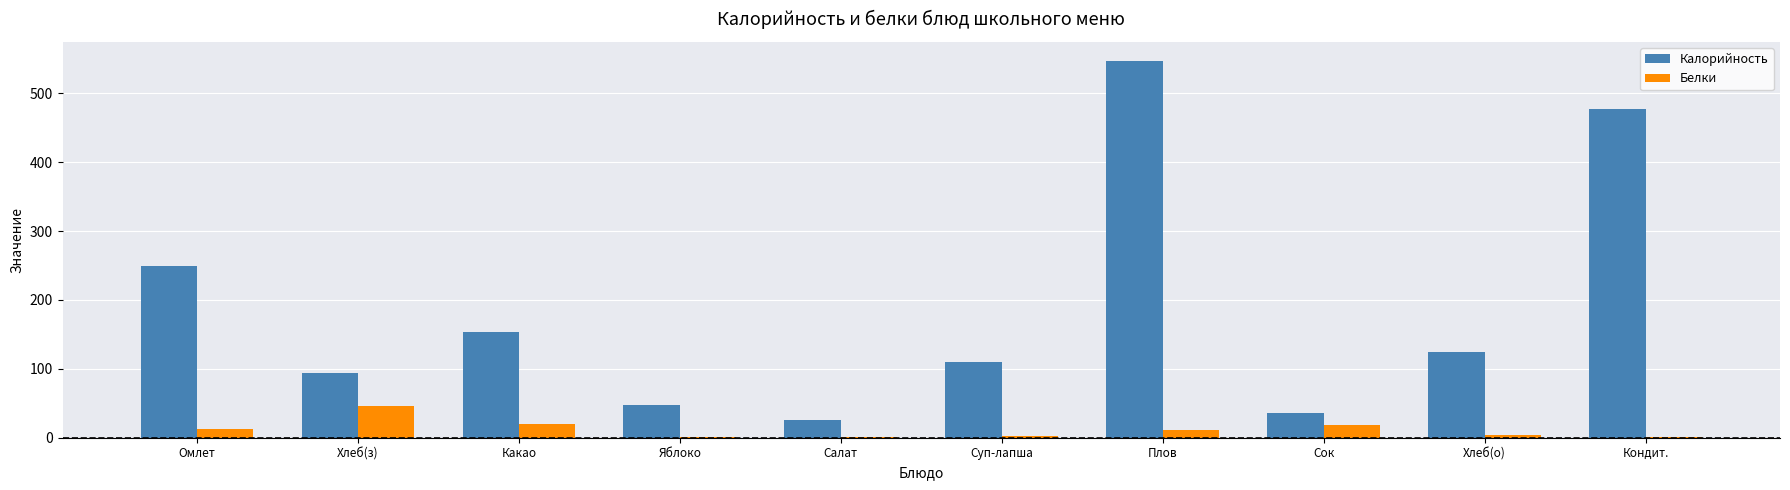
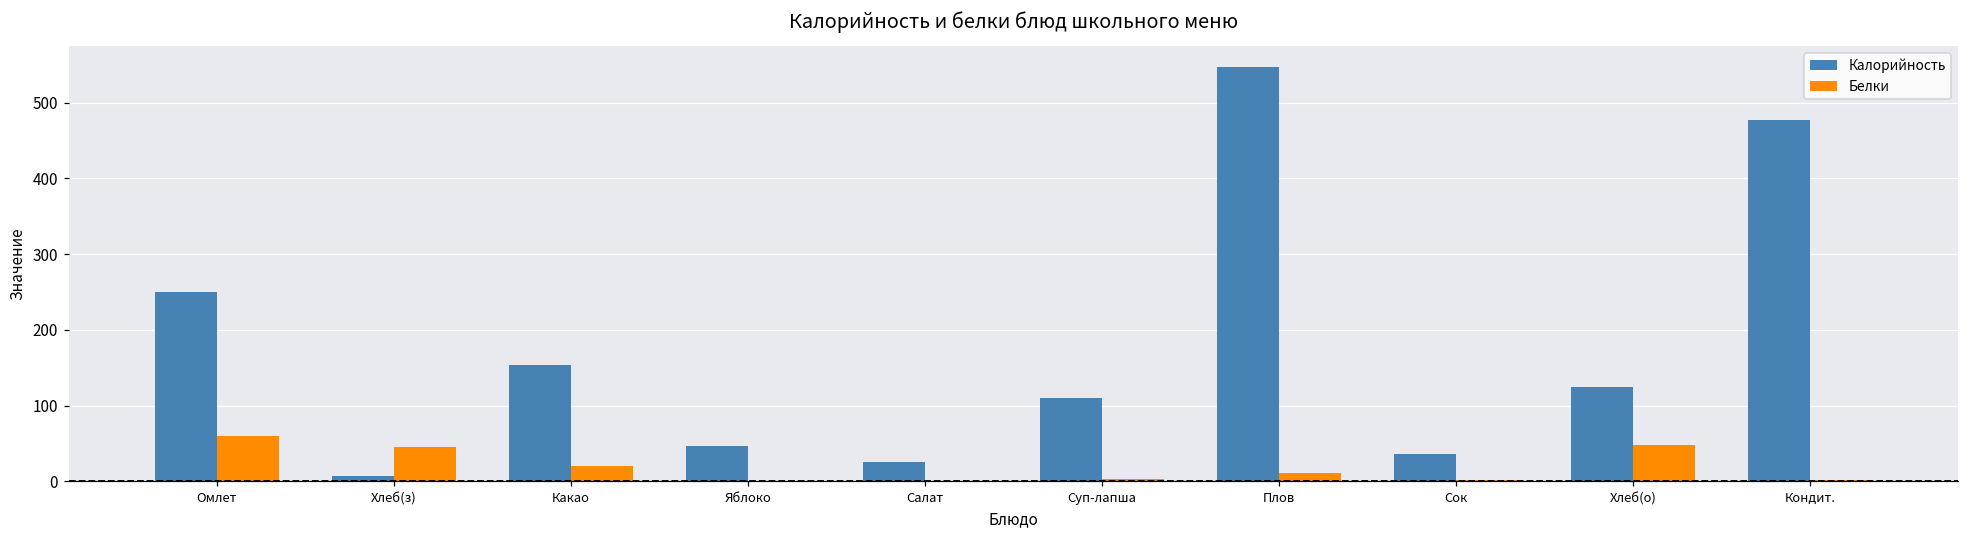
Белки, Омлет: 10 -> 60
Калорийность, Хлеб(з): 90 -> 10
Белки, Сок: 20 -> 0
Белки, Хлеб(о): 0 -> 50
